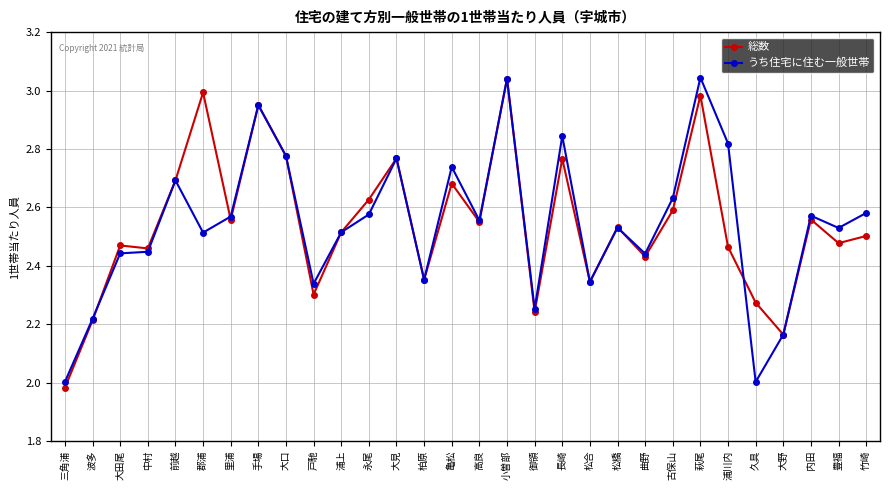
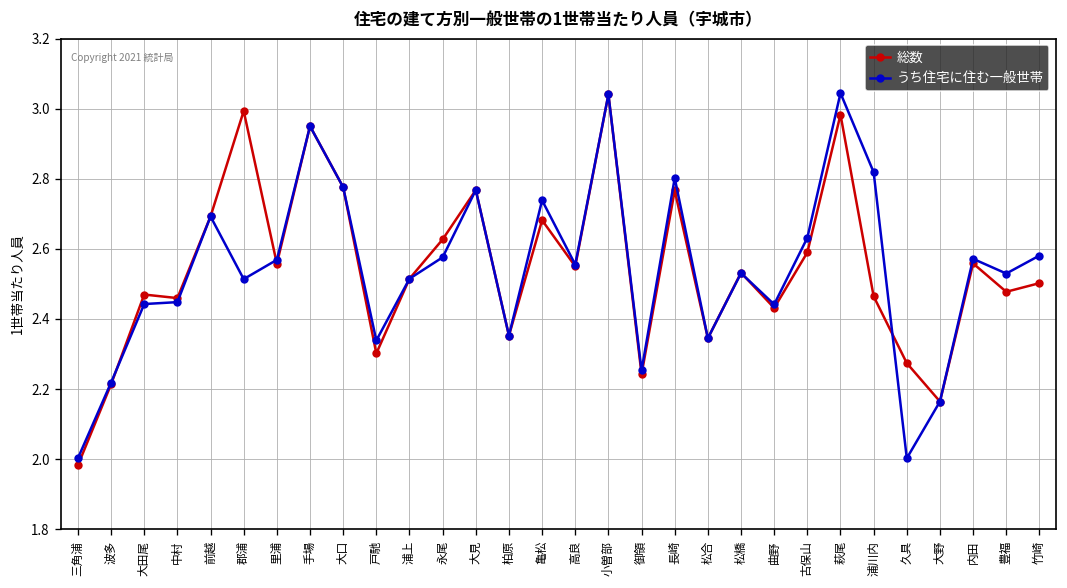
うち住宅に住む一般世帯, 長崎: 2.84 -> 2.80
